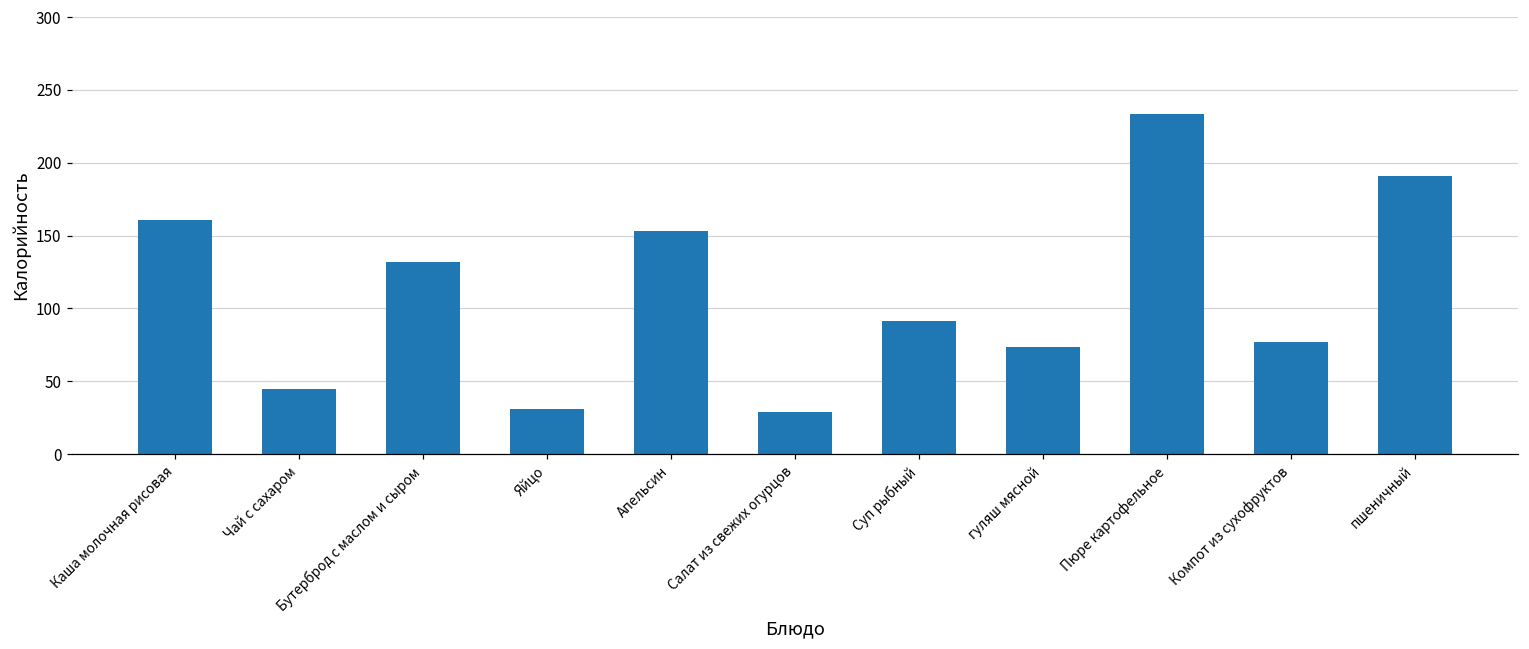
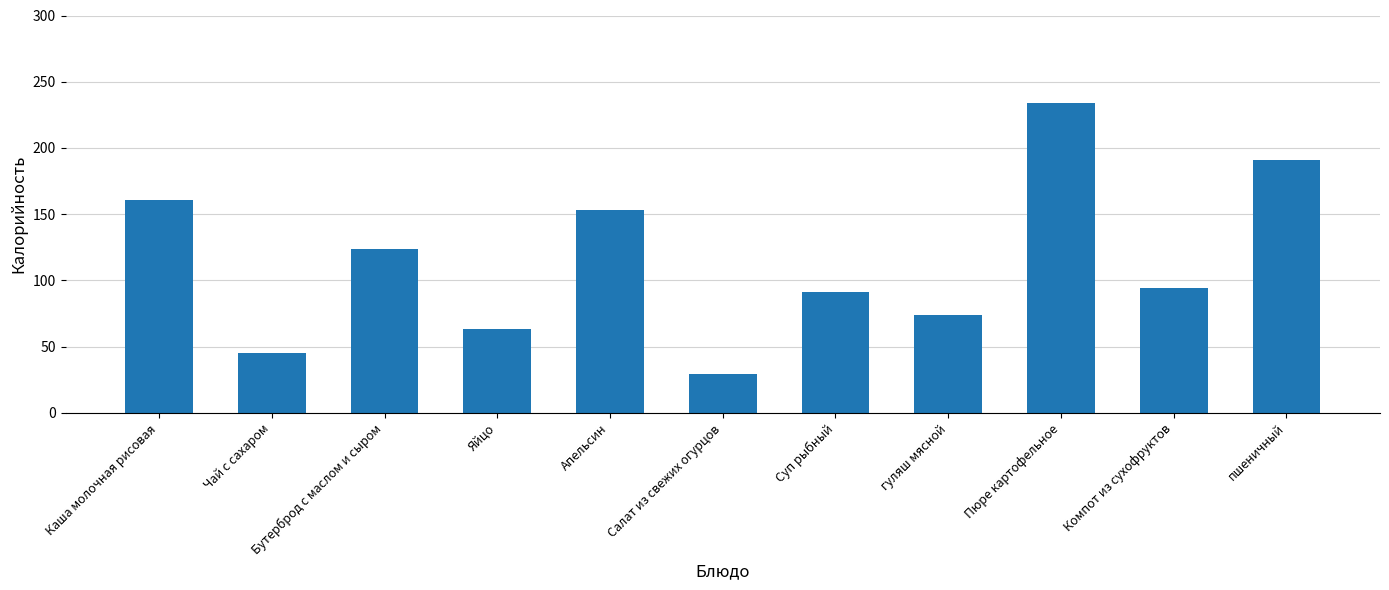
Бутерброд с маслом и сыром: 132 -> 124
Яйцо: 31 -> 63
Компот из сухофруктов: 77 -> 94
